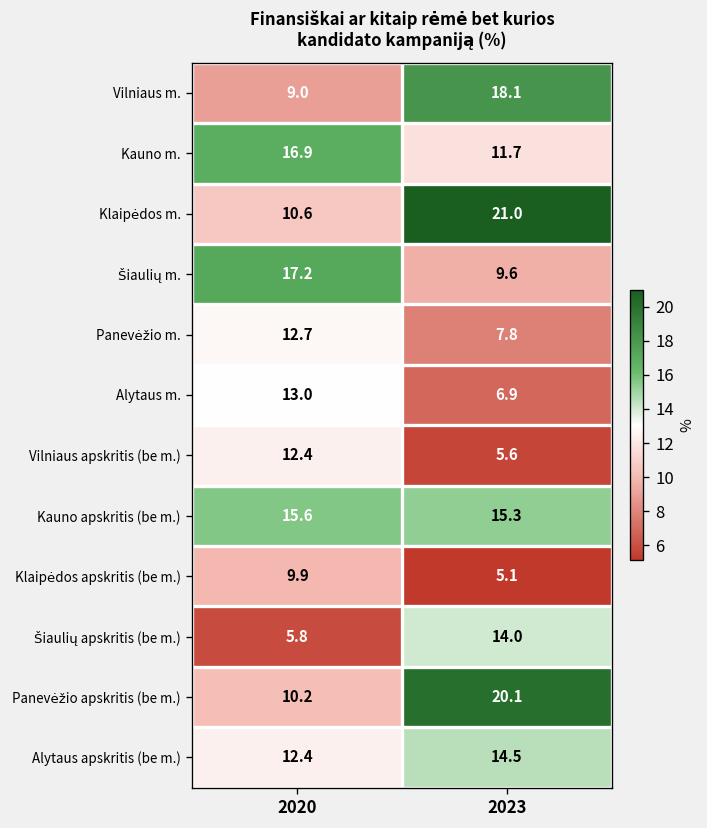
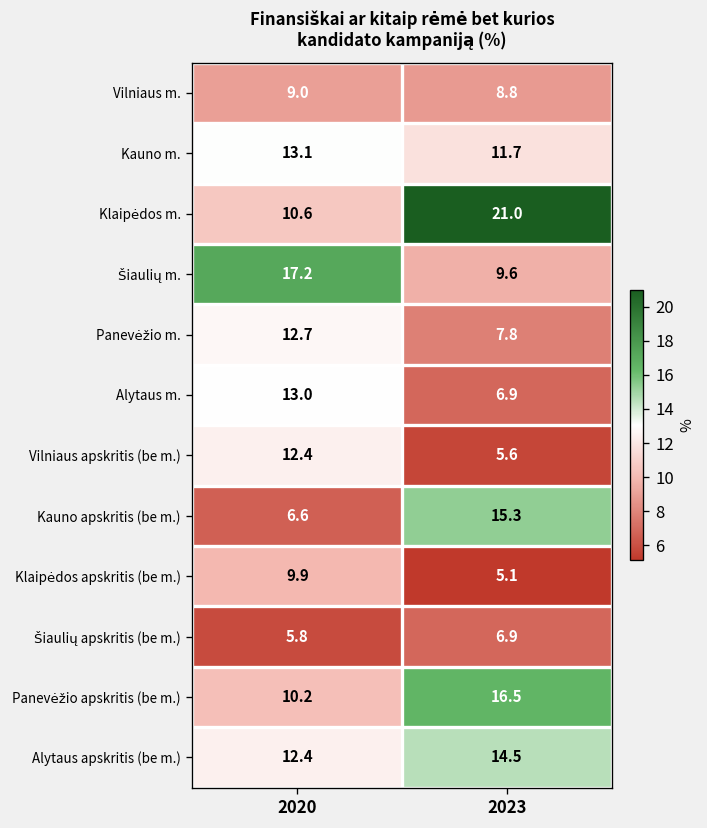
Vilniaus m., 2023: 18.1 -> 8.8
Kauno m., 2020: 16.9 -> 13.1
Kauno apskritis (be m.), 2020: 15.6 -> 6.6
Šiaulių apskritis (be m.), 2023: 14.0 -> 6.9
Panevėžio apskritis (be m.), 2023: 20.1 -> 16.5
